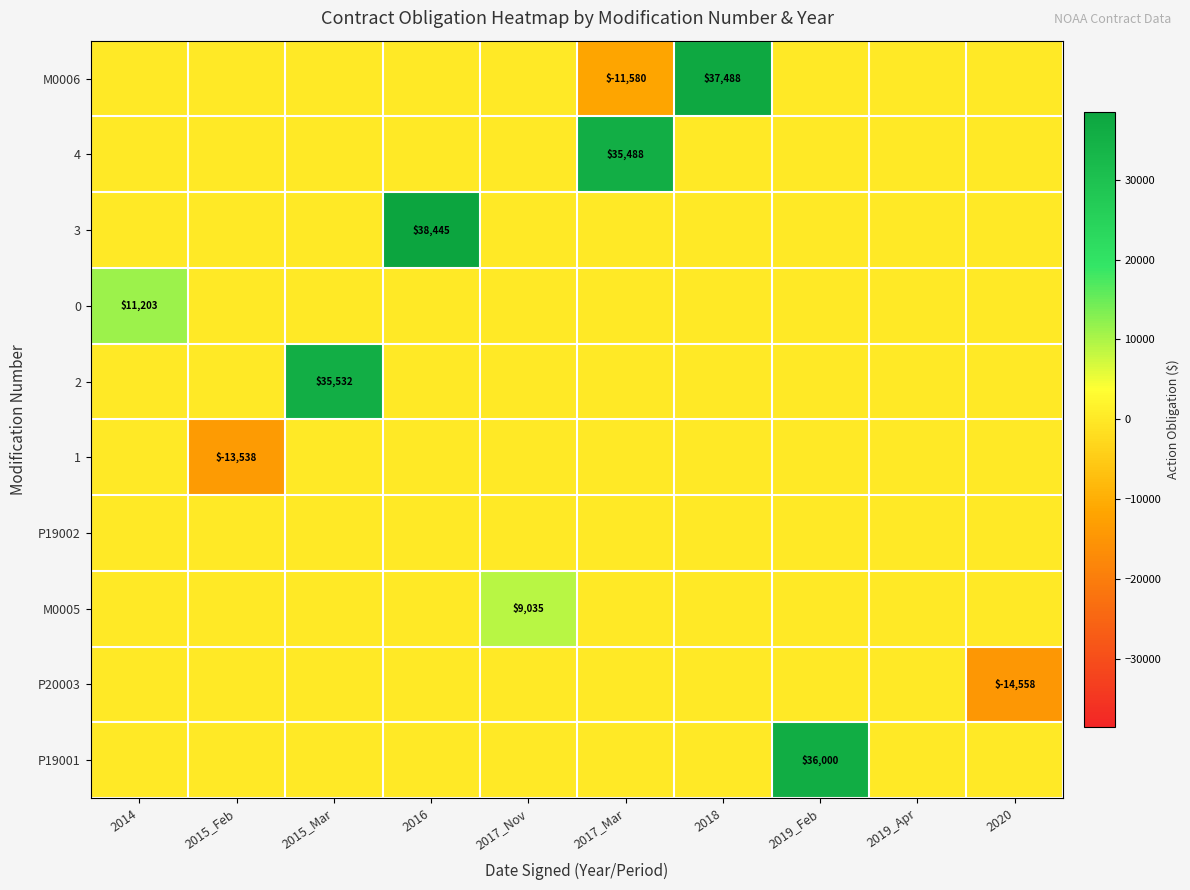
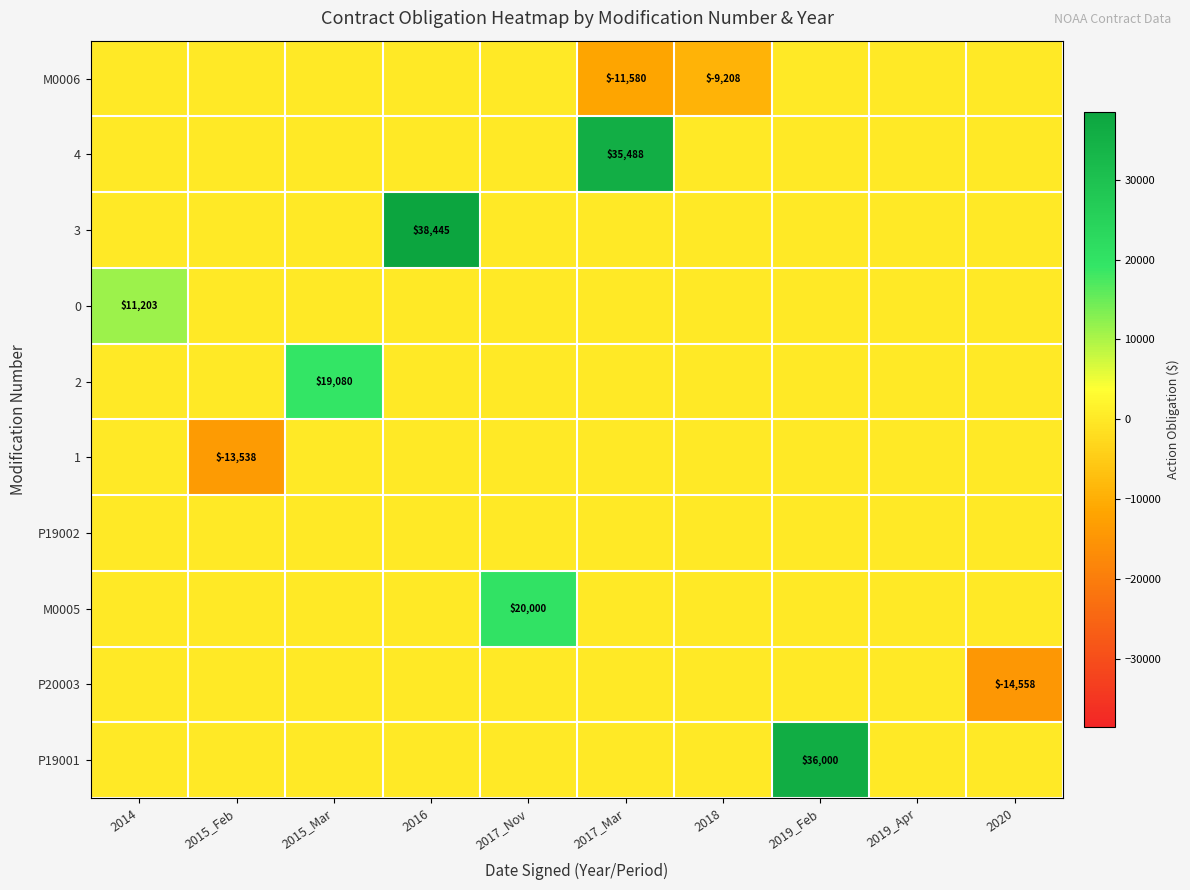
M0006, 2018: $37,488 -> $-9,208
2, 2015_Mar: $35,532 -> $19,080
M0005, 2017_Nov: $9,035 -> $20,000
